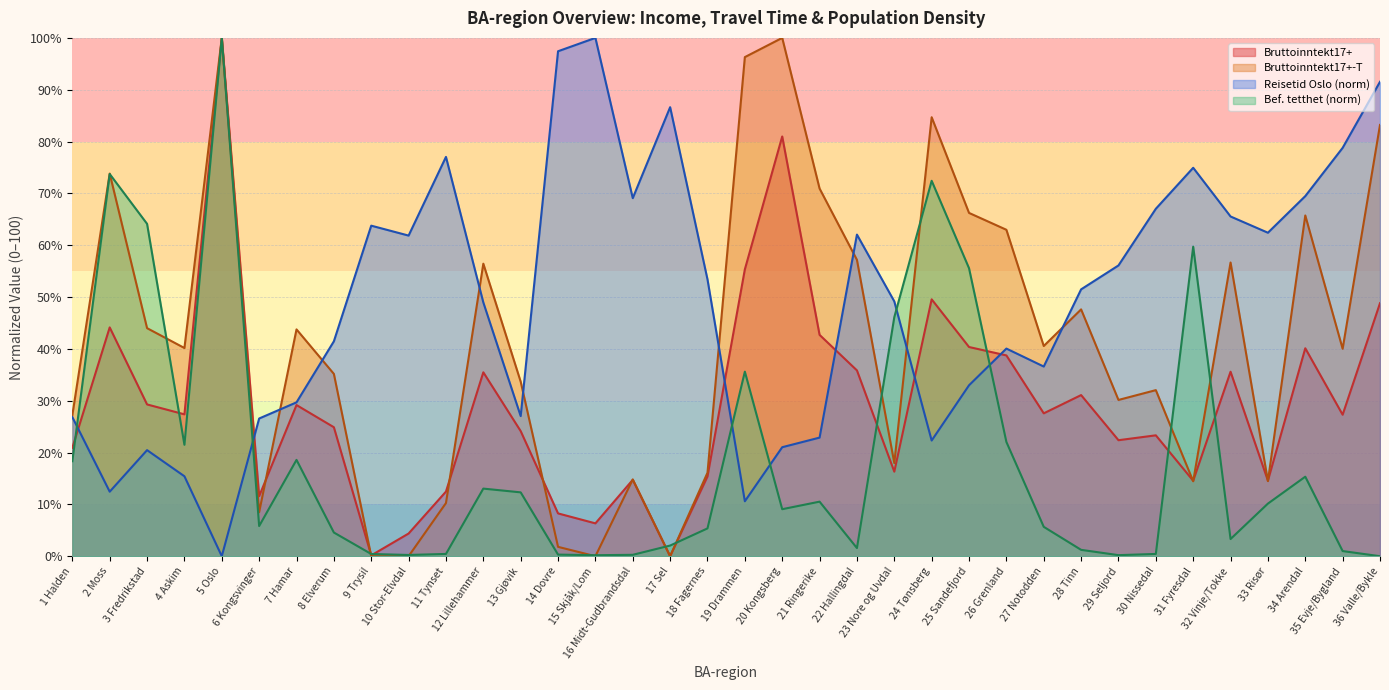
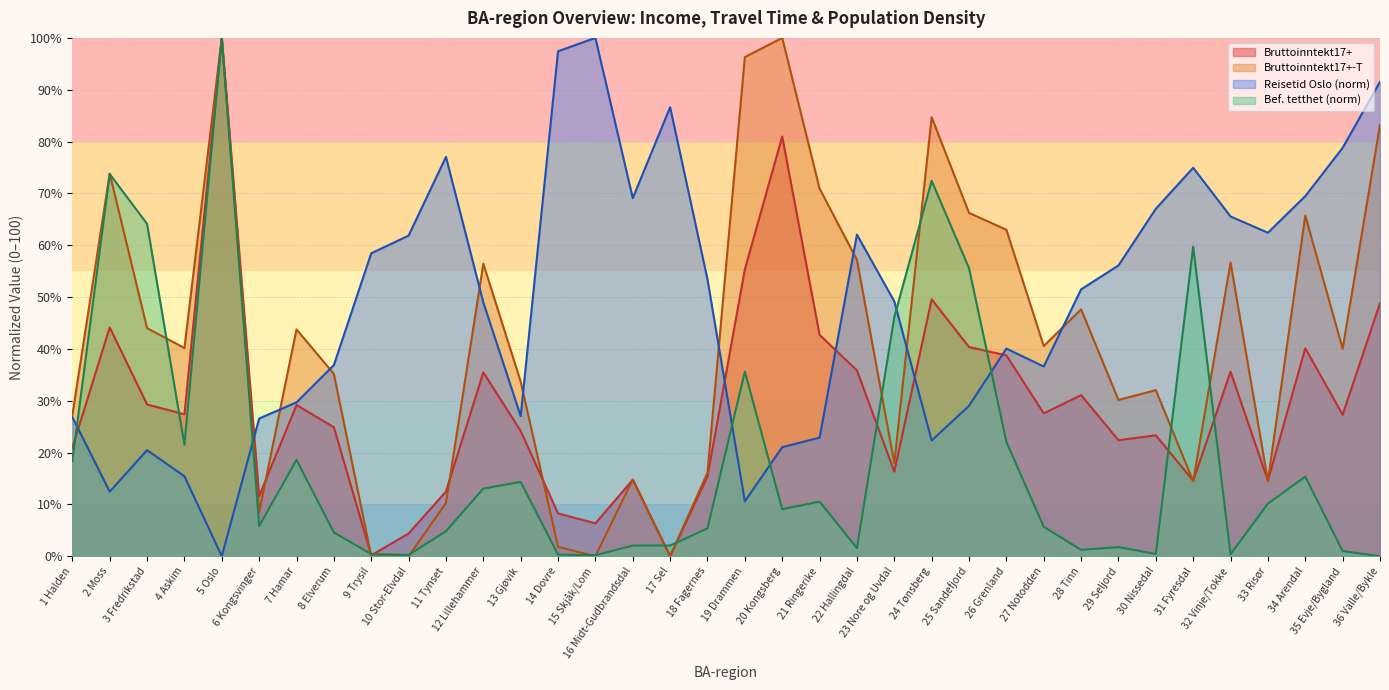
Reisetid Oslo (norm), 8 Elverum: 41% -> 37%
Reisetid Oslo (norm), 9 Trysil: 64% -> 58%
Bef. tetthet (norm), 11 Tynset: 0% -> 5%
Bef. tetthet (norm), 13 Gjøvik: 12% -> 14%
Bef. tetthet (norm), 16 Midt-Gudbrandsdal: 0% -> 2%
Reisetid Oslo (norm), 25 Sandefjord: 33% -> 29%
Bef. tetthet (norm), 29 Seljord: 0% -> 2%
Bef. tetthet (norm), 32 Vinje/Tokke: 3% -> 0%
